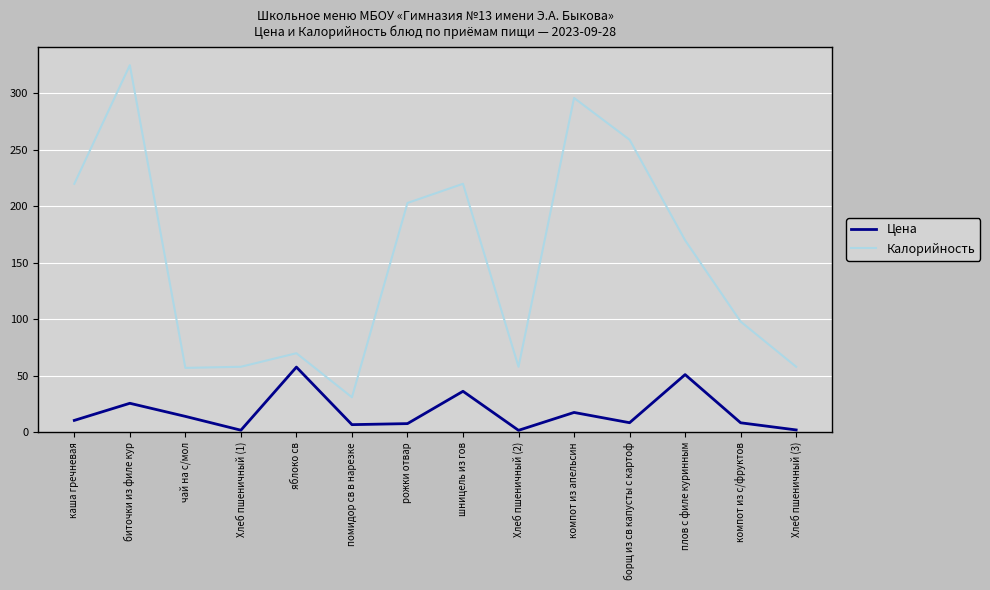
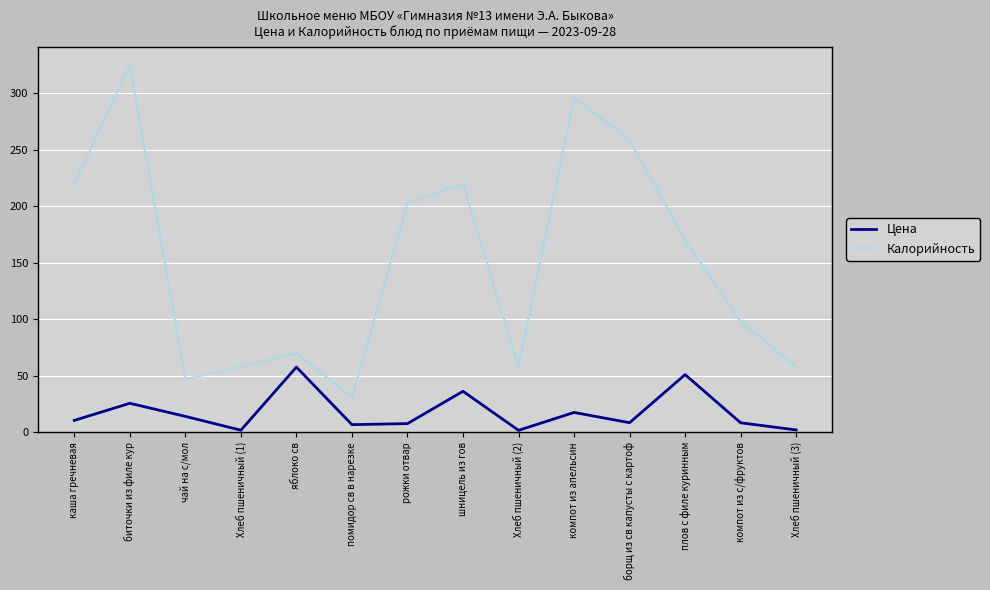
Калорийность, чай на с/мол: 57 -> 47
